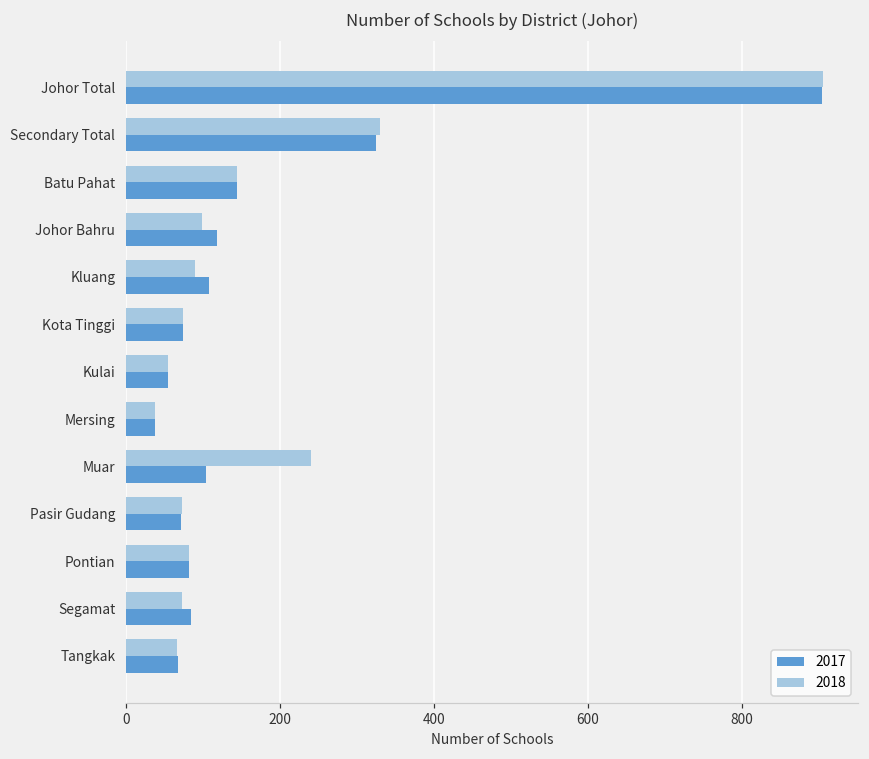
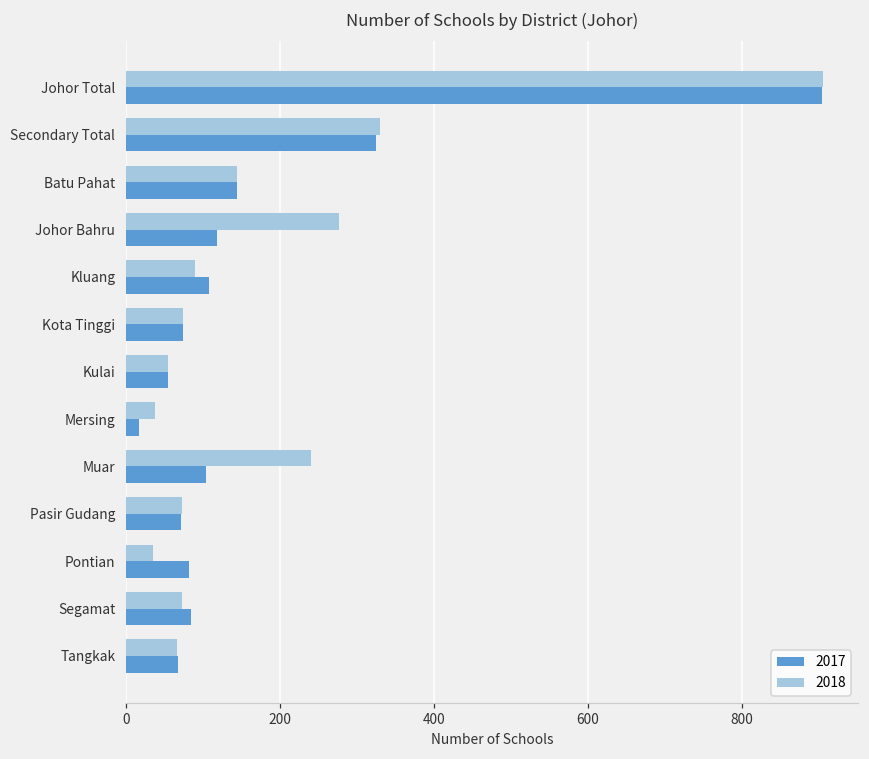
2018, Johor Bahru: 100 -> 280
2017, Mersing: 40 -> 20
2018, Pontian: 80 -> 40
